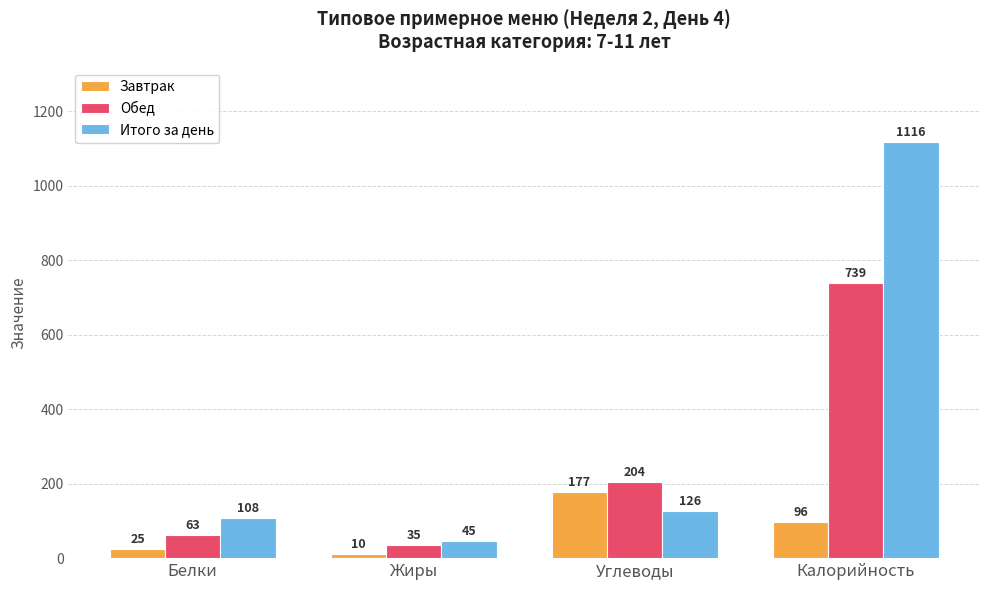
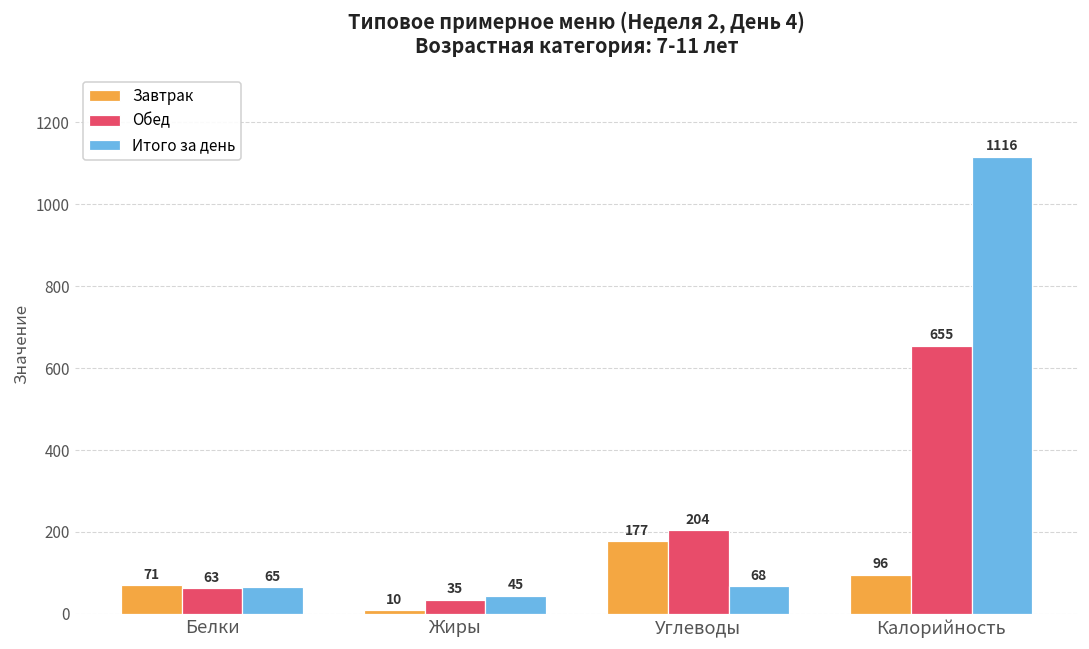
Завтрак, Белки: 25 -> 71
Итого за день, Белки: 108 -> 65
Итого за день, Углеводы: 126 -> 68
Обед, Калорийность: 739 -> 655
